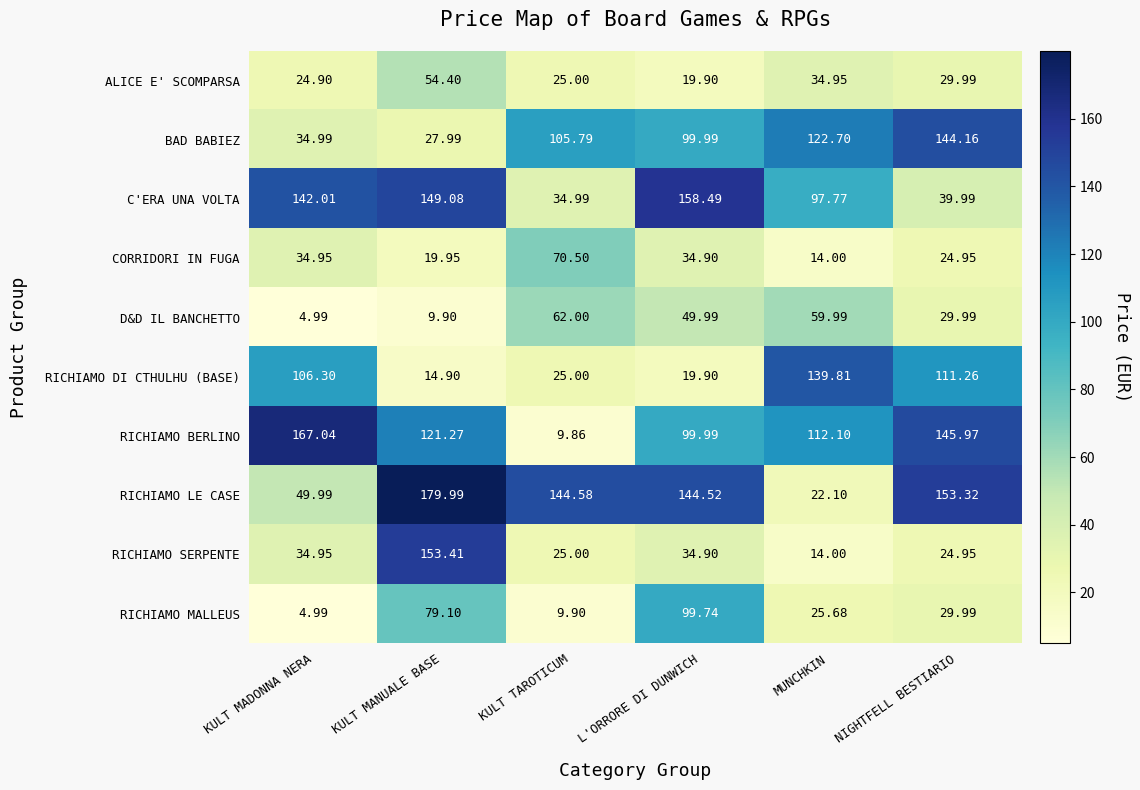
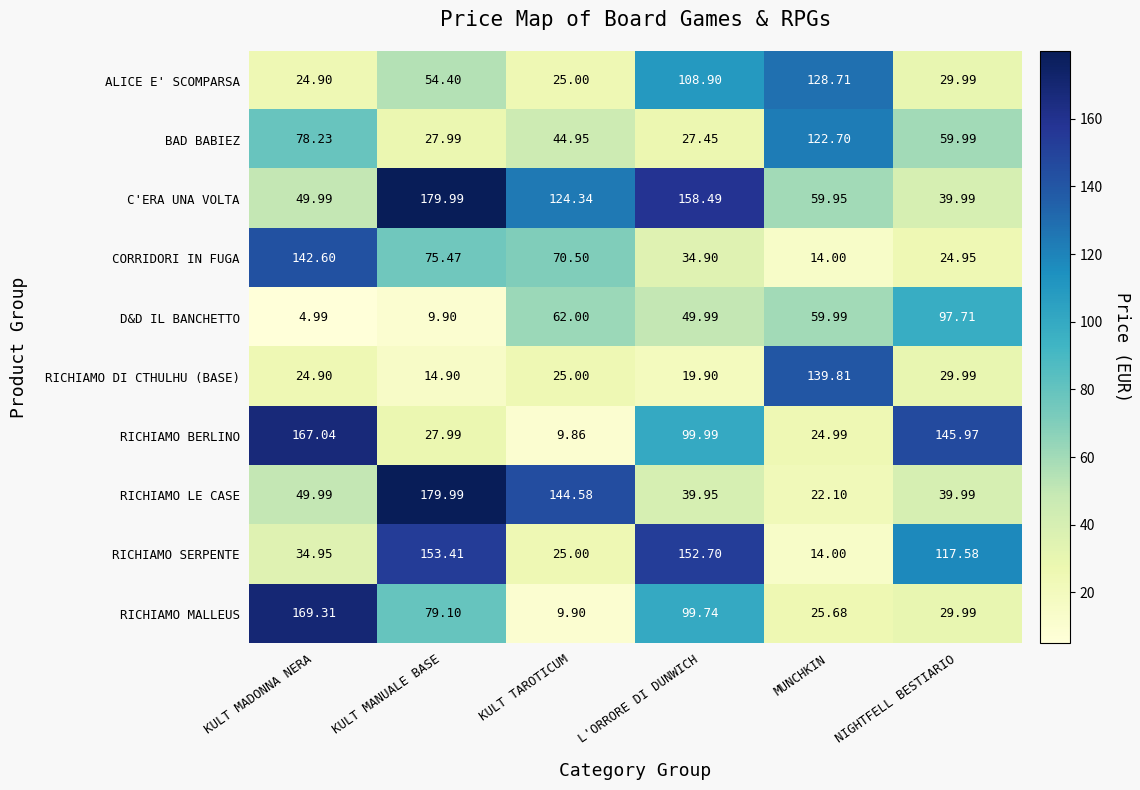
ALICE E' SCOMPARSA, L'ORRORE DI DUNWICH: 19.90 -> 108.90
ALICE E' SCOMPARSA, MUNCHKIN: 34.95 -> 128.71
BAD BABIEZ, KULT MADONNA NERA: 34.99 -> 78.23
BAD BABIEZ, KULT TAROTICUM: 105.79 -> 44.95
BAD BABIEZ, L'ORRORE DI DUNWICH: 99.99 -> 27.45
BAD BABIEZ, NIGHTFELL BESTIARIO: 144.16 -> 59.99
C'ERA UNA VOLTA, KULT MADONNA NERA: 142.01 -> 49.99
C'ERA UNA VOLTA, KULT MANUALE BASE: 149.08 -> 179.99
C'ERA UNA VOLTA, KULT TAROTICUM: 34.99 -> 124.34
C'ERA UNA VOLTA, MUNCHKIN: 97.77 -> 59.95
CORRIDORI IN FUGA, KULT MADONNA NERA: 34.95 -> 142.60
CORRIDORI IN FUGA, KULT MANUALE BASE: 19.95 -> 75.47
D&D IL BANCHETTO, NIGHTFELL BESTIARIO: 29.99 -> 97.71
RICHIAMO DI CTHULHU (BASE), KULT MADONNA NERA: 106.30 -> 24.90
RICHIAMO DI CTHULHU (BASE), NIGHTFELL BESTIARIO: 111.26 -> 29.99
RICHIAMO BERLINO, KULT MANUALE BASE: 121.27 -> 27.99
RICHIAMO BERLINO, MUNCHKIN: 112.10 -> 24.99
RICHIAMO LE CASE, L'ORRORE DI DUNWICH: 144.52 -> 39.95
RICHIAMO LE CASE, NIGHTFELL BESTIARIO: 153.32 -> 39.99
RICHIAMO SERPENTE, L'ORRORE DI DUNWICH: 34.90 -> 152.70
RICHIAMO SERPENTE, NIGHTFELL BESTIARIO: 24.95 -> 117.58
RICHIAMO MALLEUS, KULT MADONNA NERA: 4.99 -> 169.31
